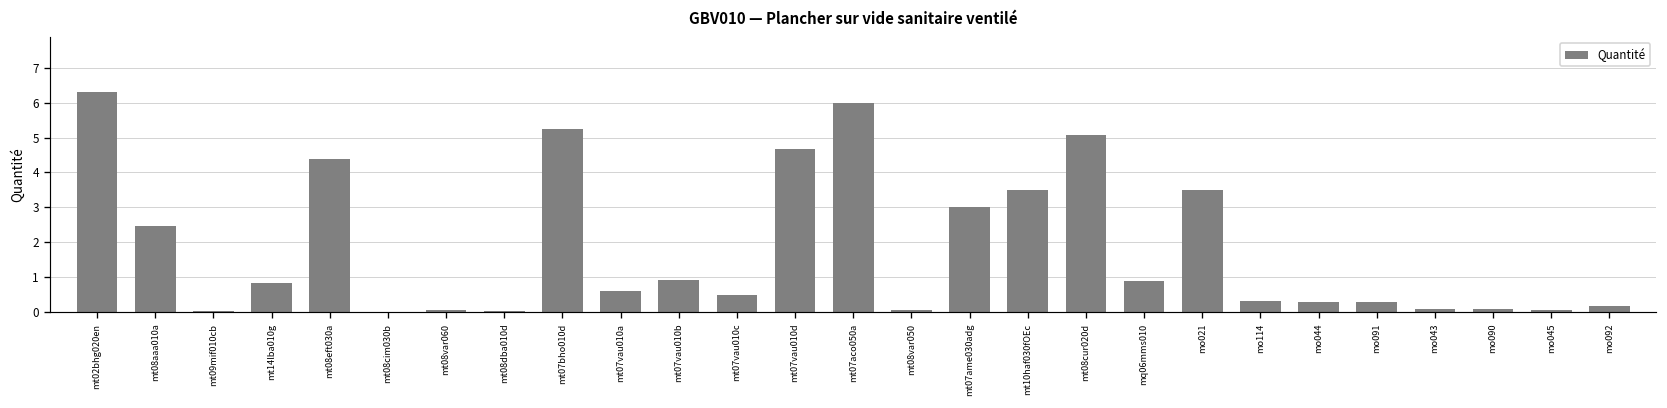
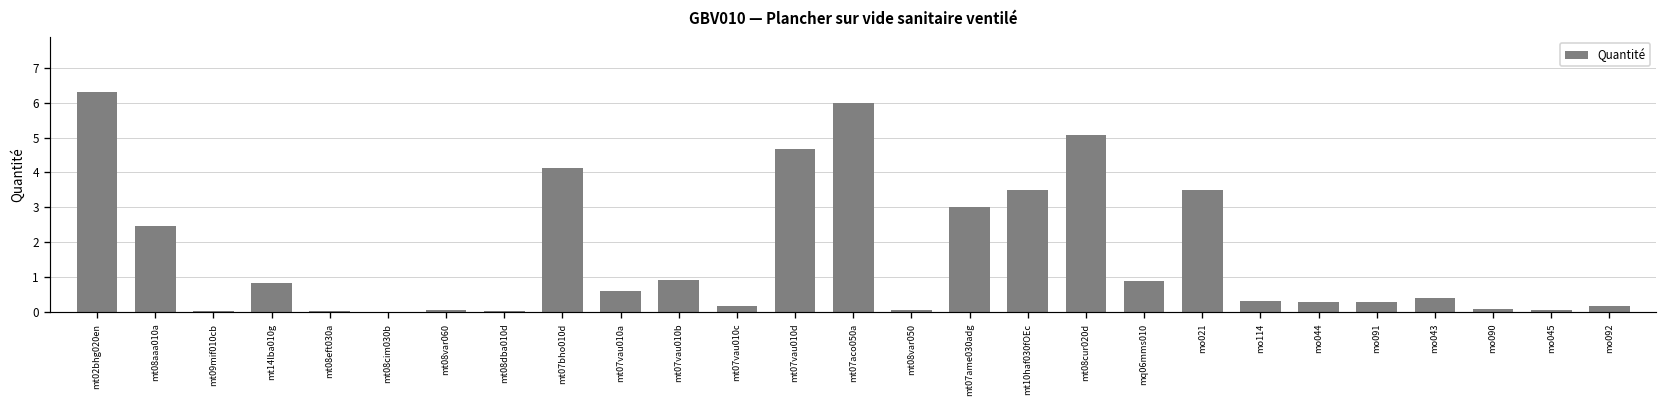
mt08eft030a: 4.4 -> 0.0
mt07bho010d: 5.3 -> 4.1
mt07vau010c: 0.5 -> 0.2
mo043: 0.1 -> 0.4
